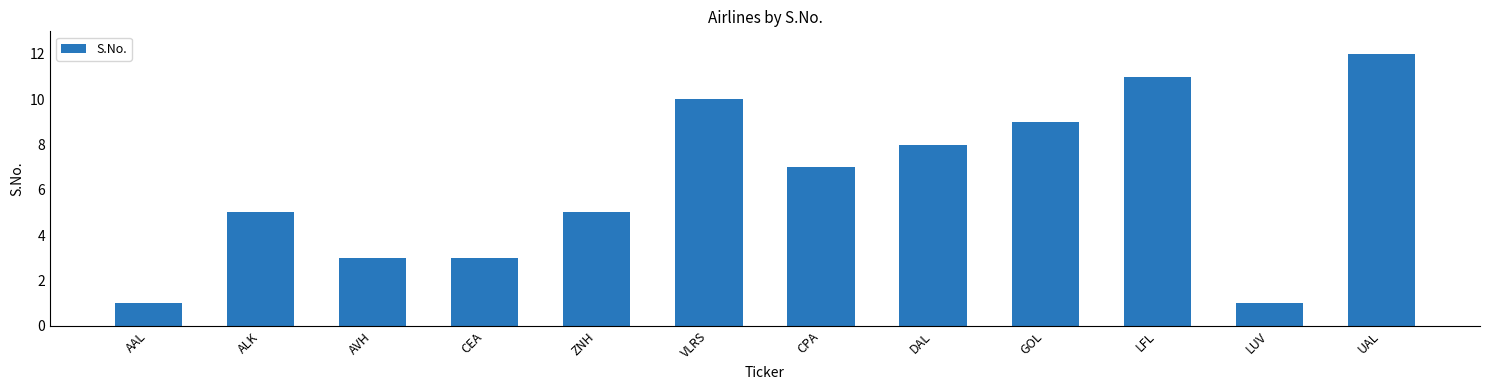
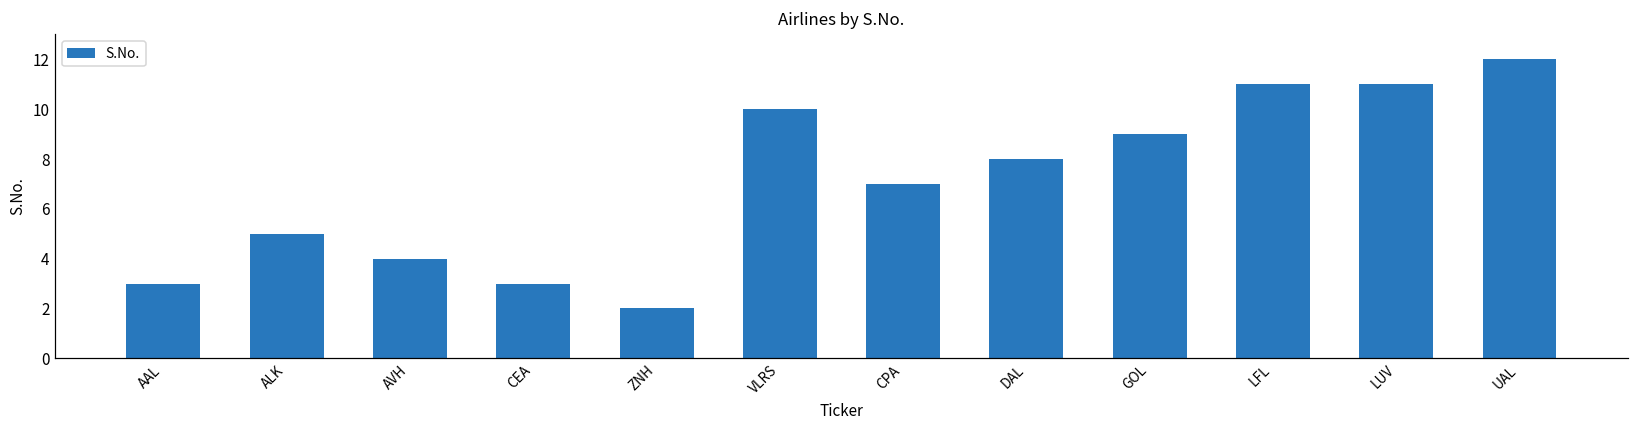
AAL: 1 -> 3
AVH: 3 -> 4
ZNH: 5 -> 2
LUV: 1 -> 11
